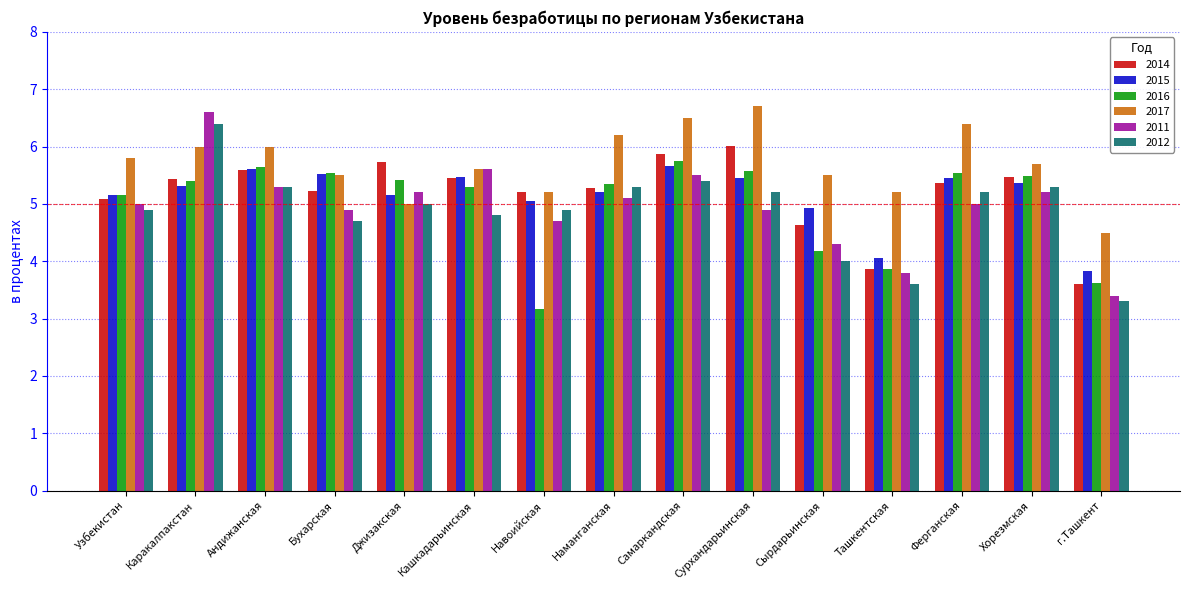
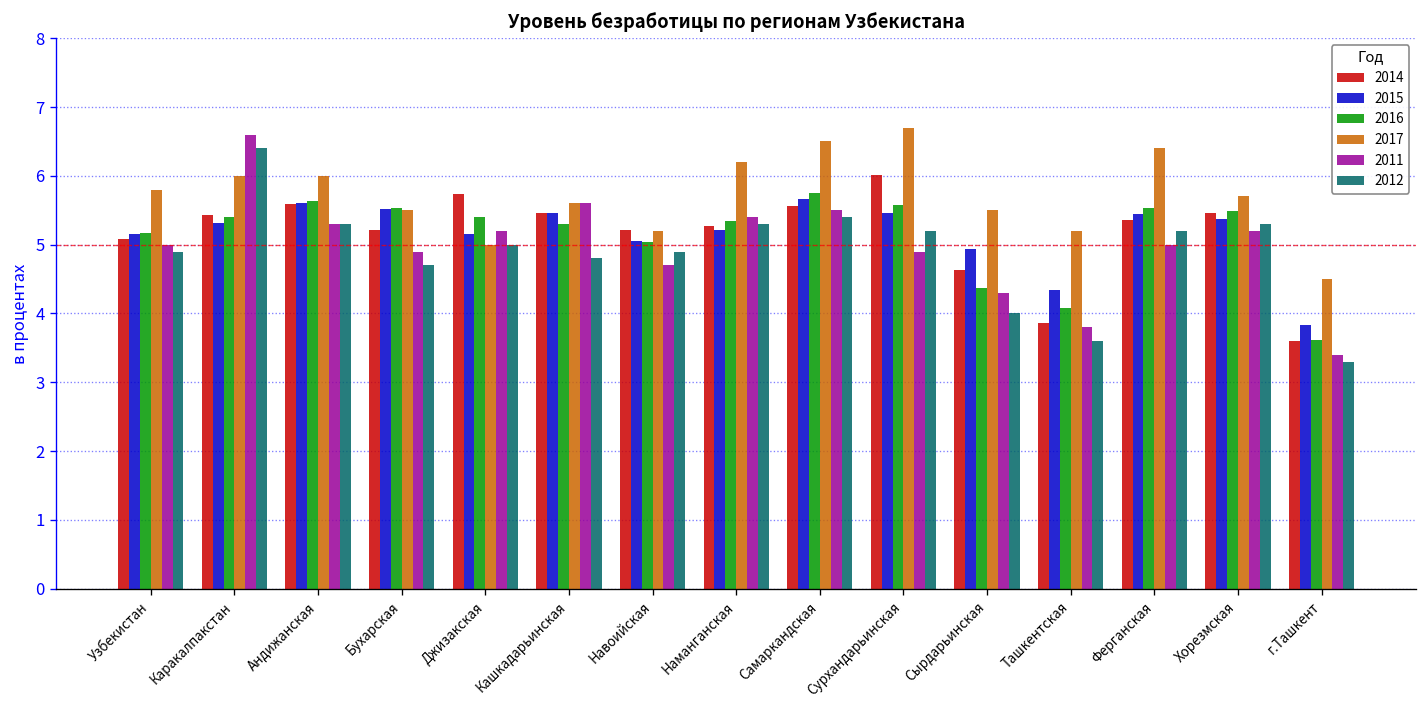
2016, Навоийская: 3.2 -> 5.0
2011, Наманганская: 5.1 -> 5.4
2014, Самаркандская: 5.9 -> 5.6
2016, Сырдарьинская: 4.2 -> 4.4
2015, Ташкентская: 4.1 -> 4.3
2016, Ташкентская: 3.9 -> 4.1
